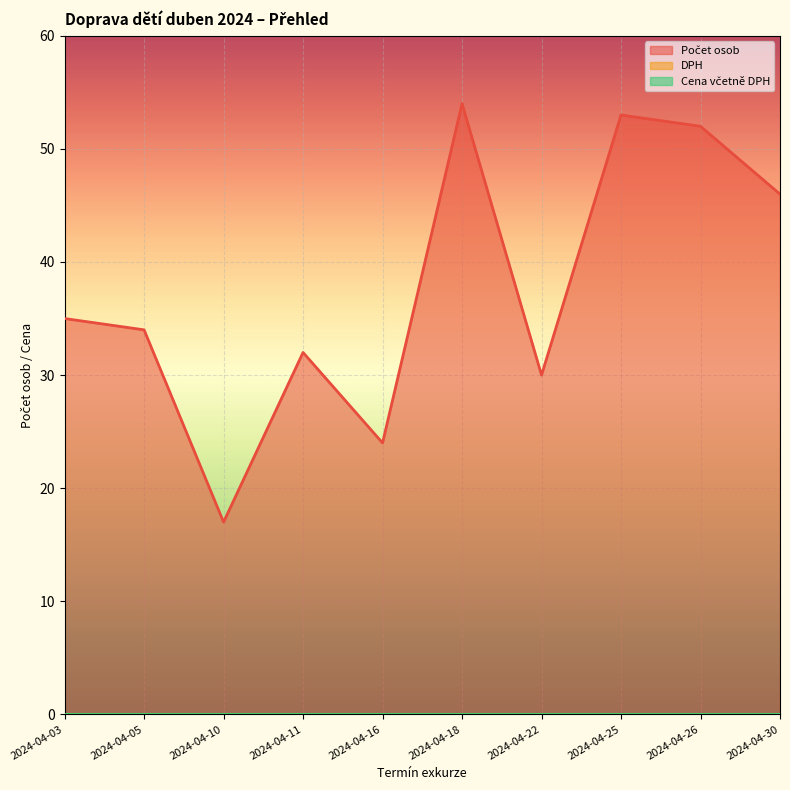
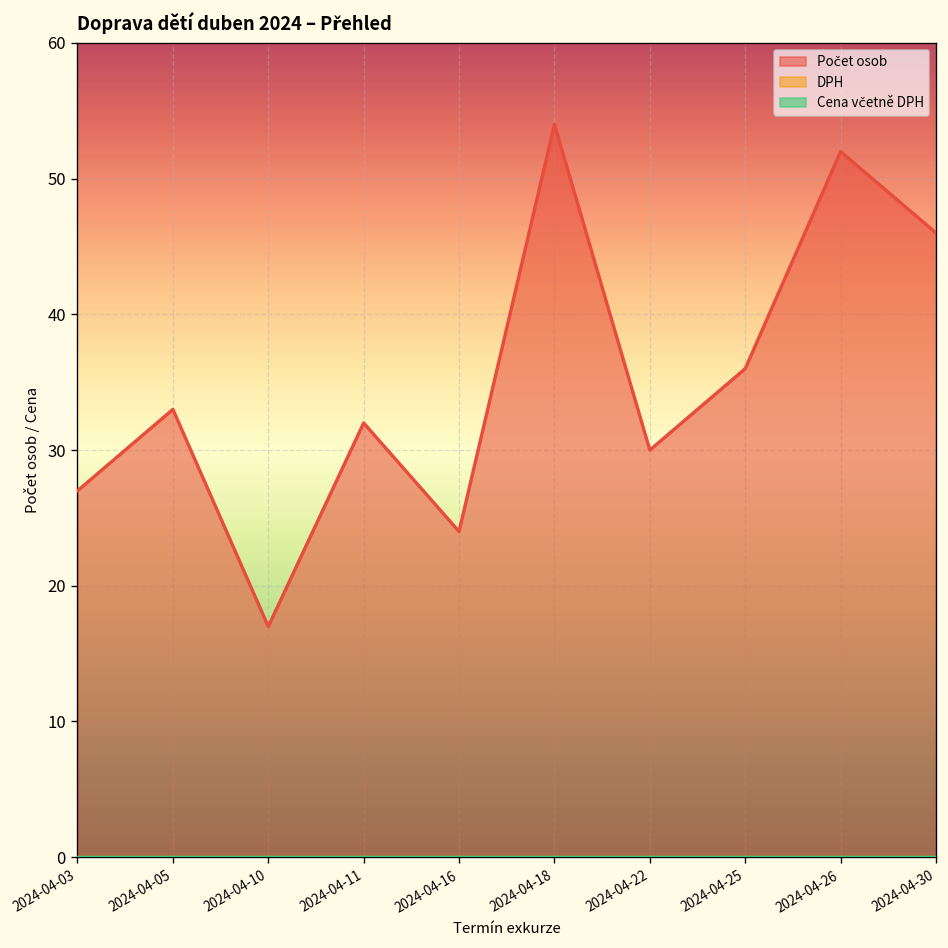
Počet osob, 2024-04-03: 35 -> 27
Počet osob, 2024-04-05: 34 -> 33
Počet osob, 2024-04-25: 53 -> 36
